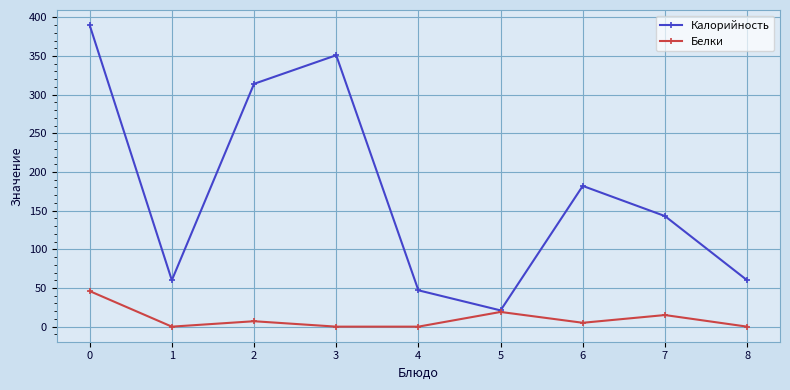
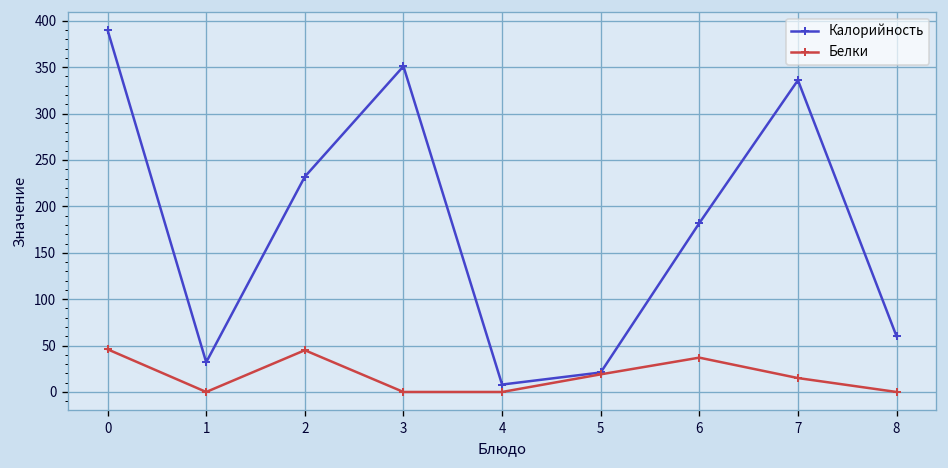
Калорийность, 1: 60 -> 30
Калорийность, 2: 310 -> 230
Белки, 2: 10 -> 50
Калорийность, 4: 50 -> 10
Белки, 6: 10 -> 40
Калорийность, 7: 140 -> 340
